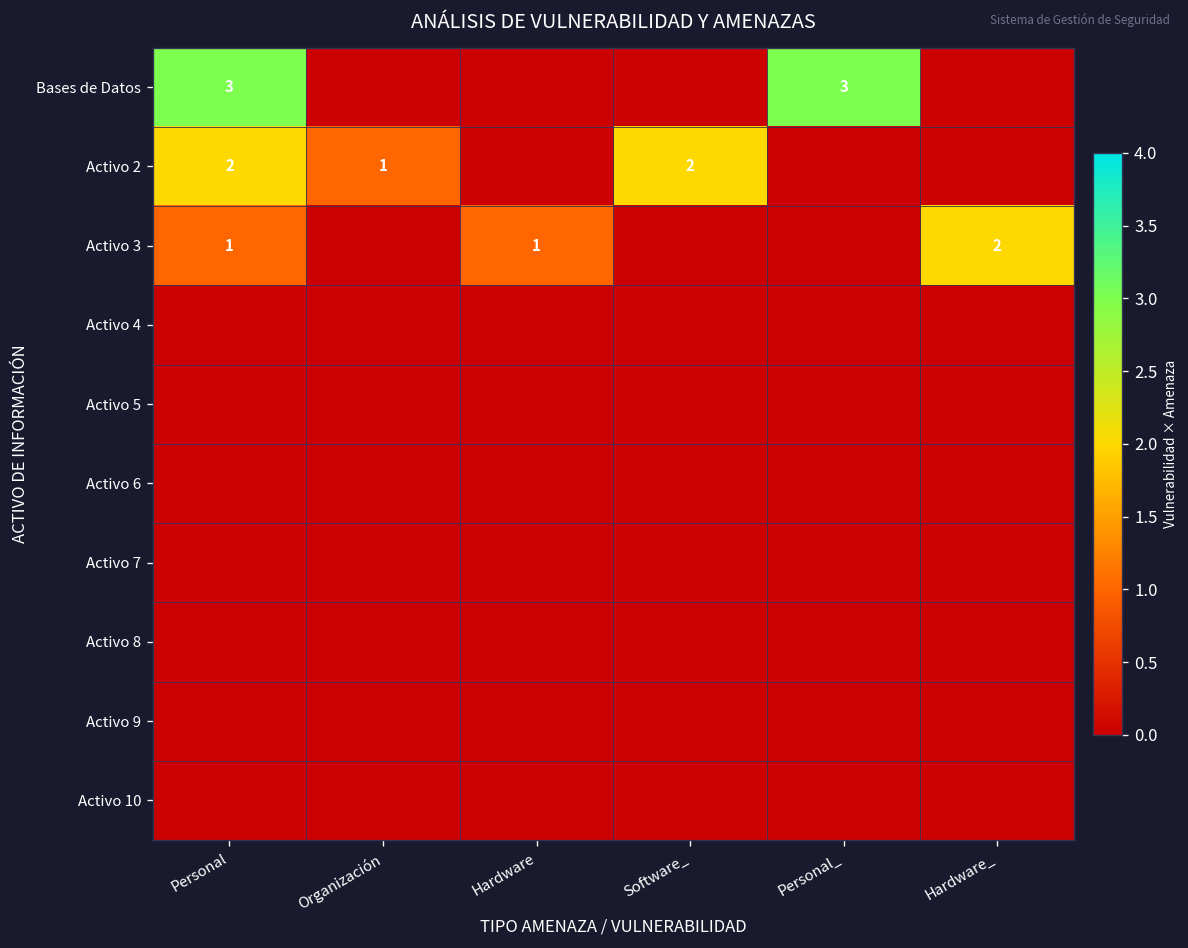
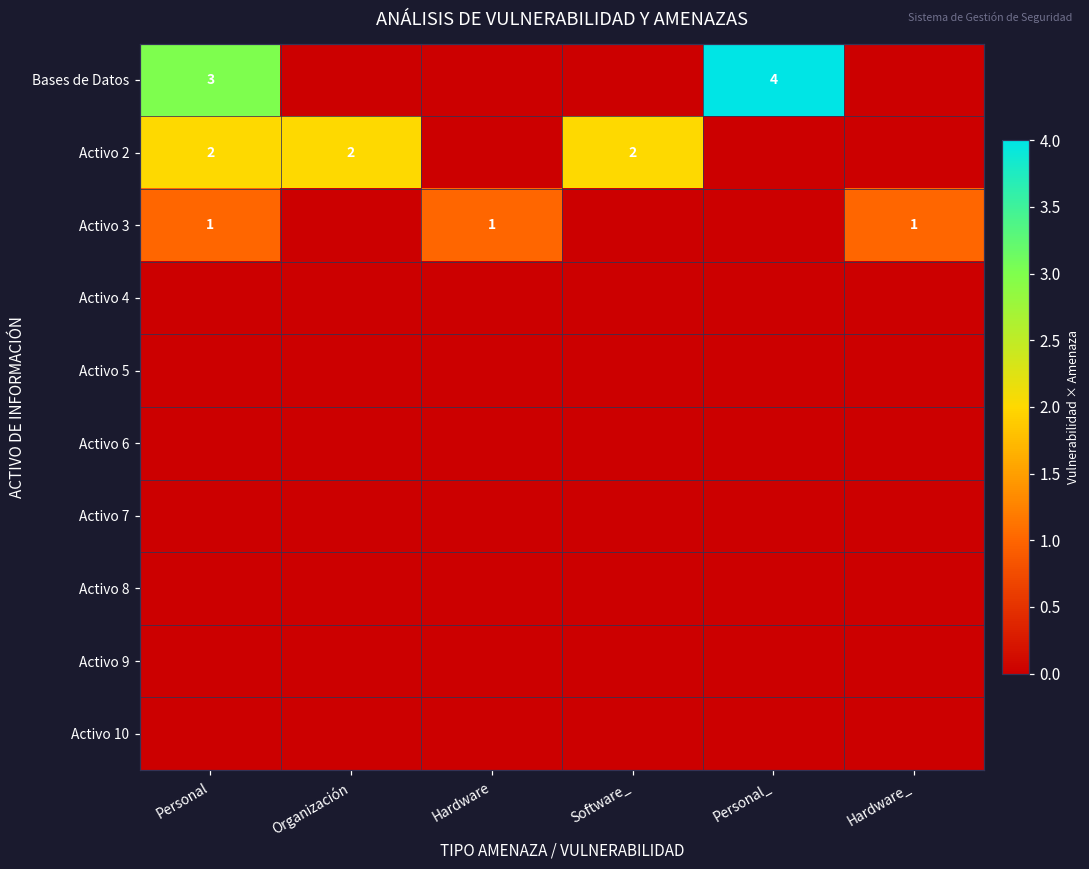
Bases de Datos, Personal_: 3 -> 4
Activo 2, Organización: 1 -> 2
Activo 3, Hardware_: 2 -> 1
